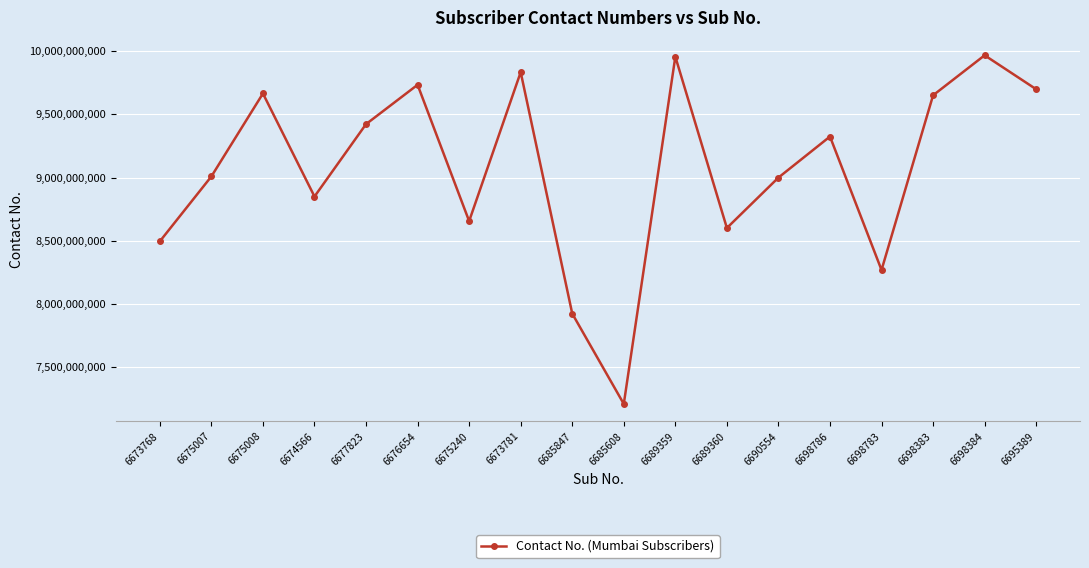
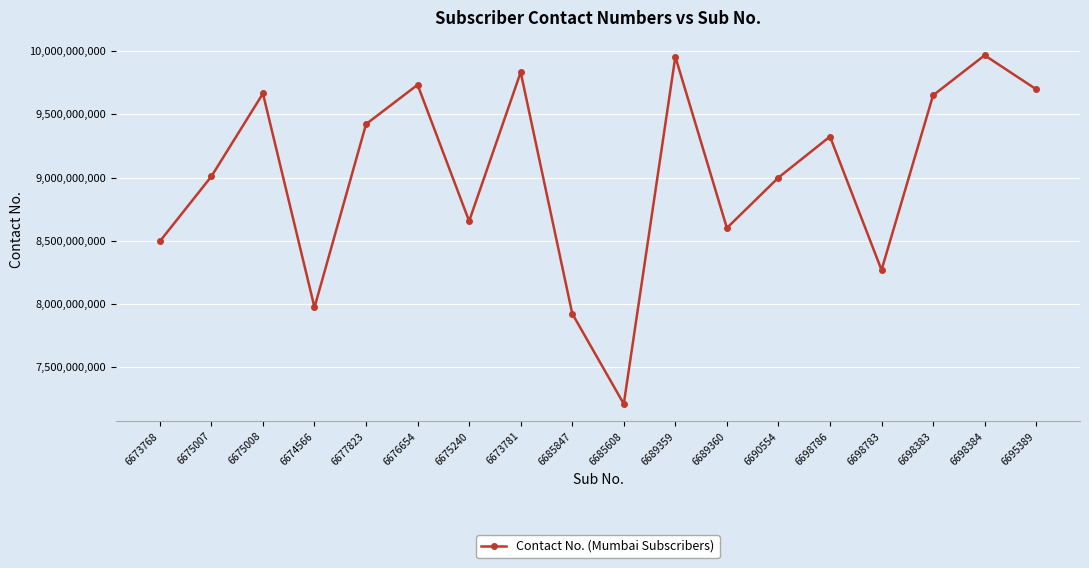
6674566: 8,850,000,000 -> 7,970,000,000
